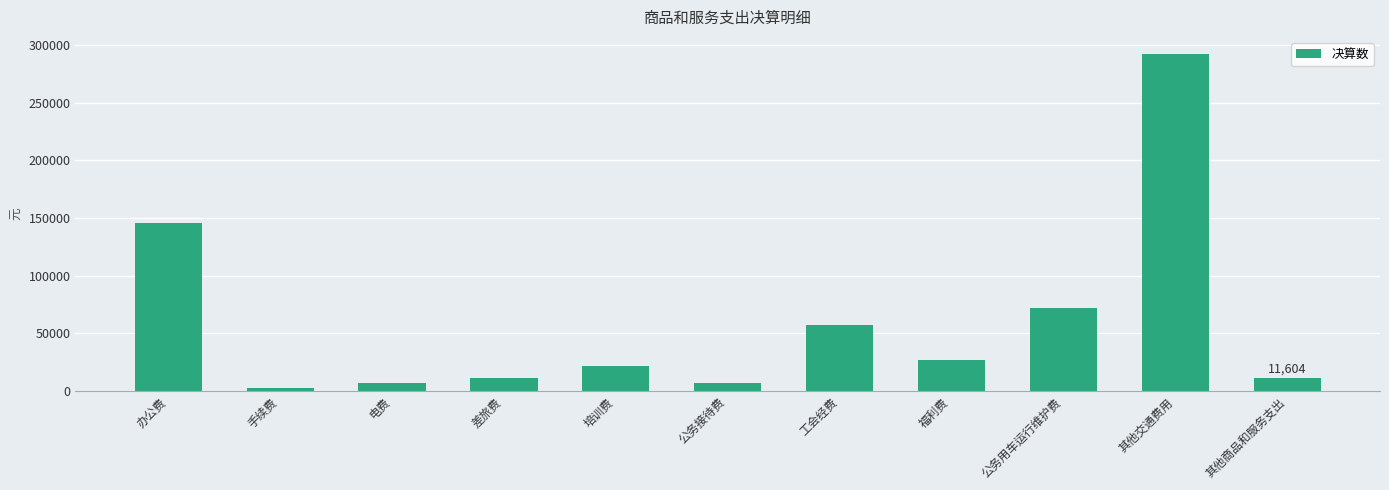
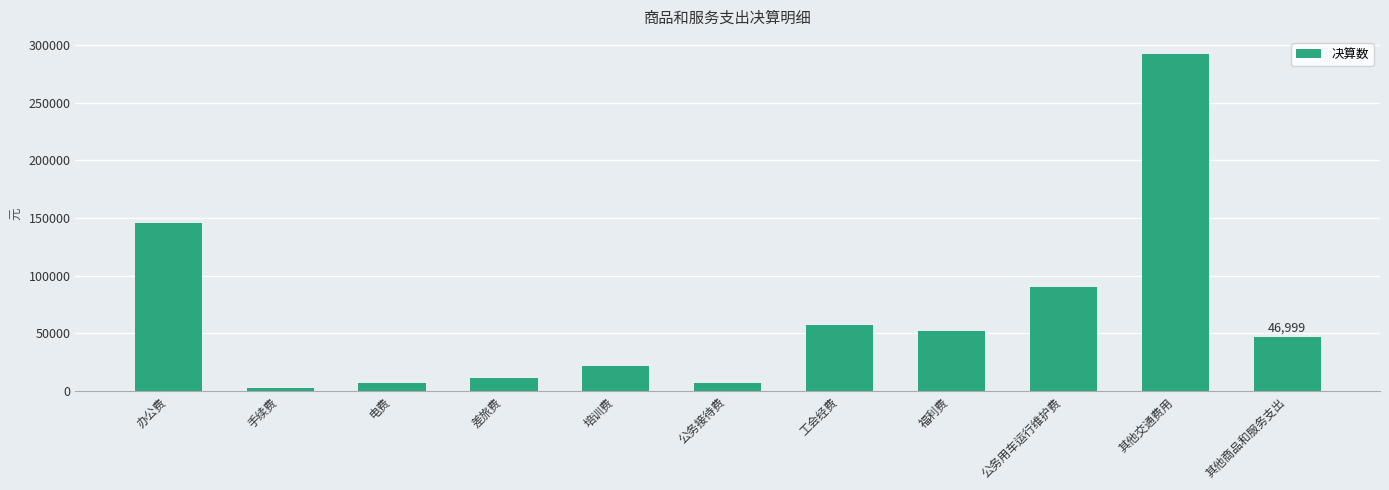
福利费: 27000 -> 52000
公务用车运行维护费: 72000 -> 90000
其他商品和服务支出: 11,604 -> 46,999
